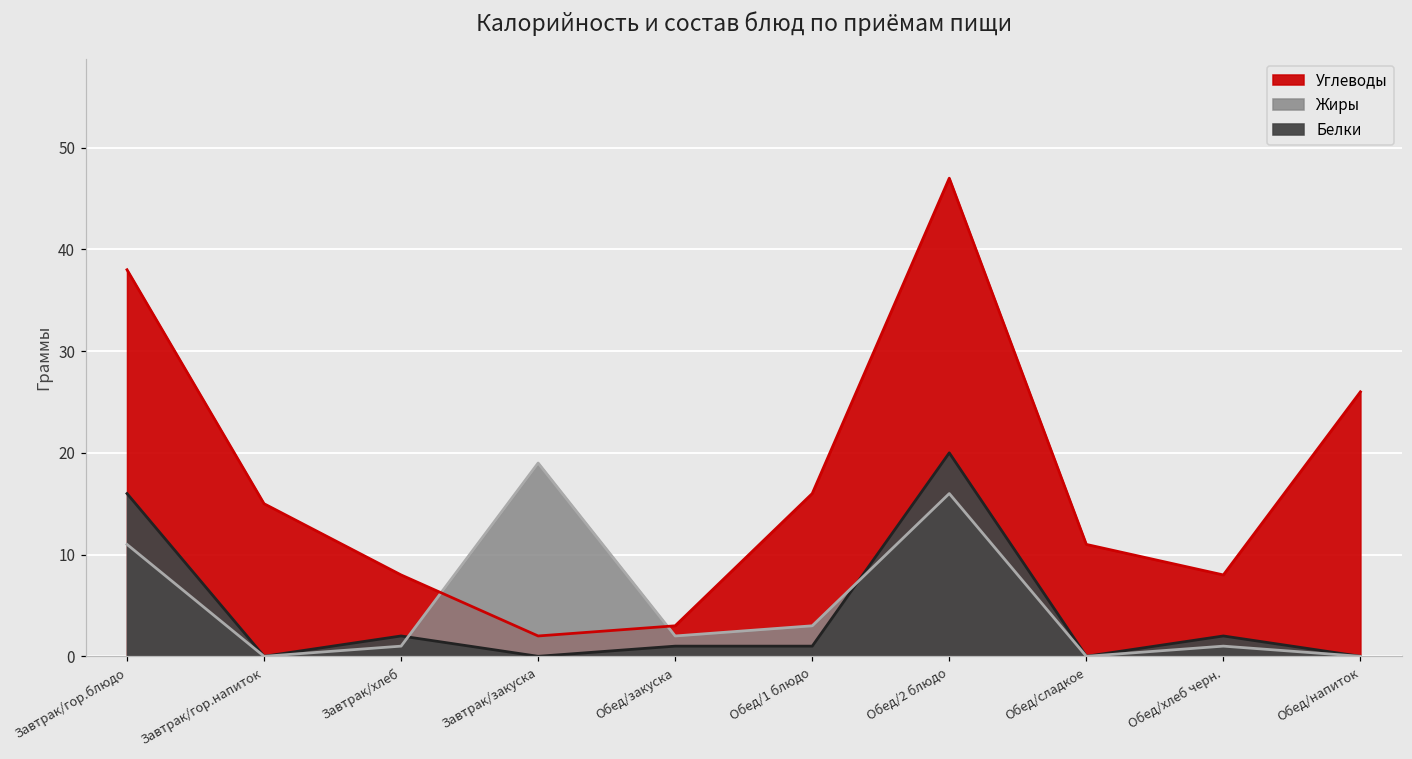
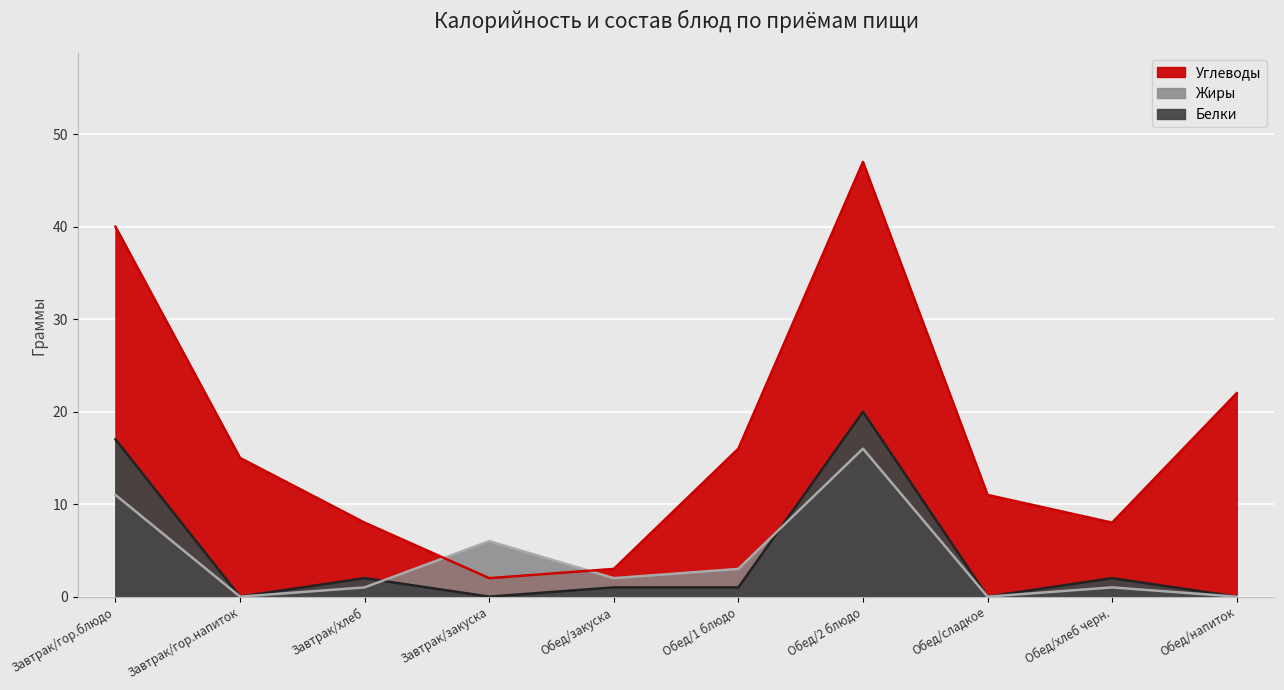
Углеводы, Завтрак/гор.блюдо: 38 -> 40
Белки, Завтрак/гор.блюдо: 16 -> 17
Жиры, Завтрак/закуска: 19 -> 6
Углеводы, Обед/напиток: 26 -> 22
